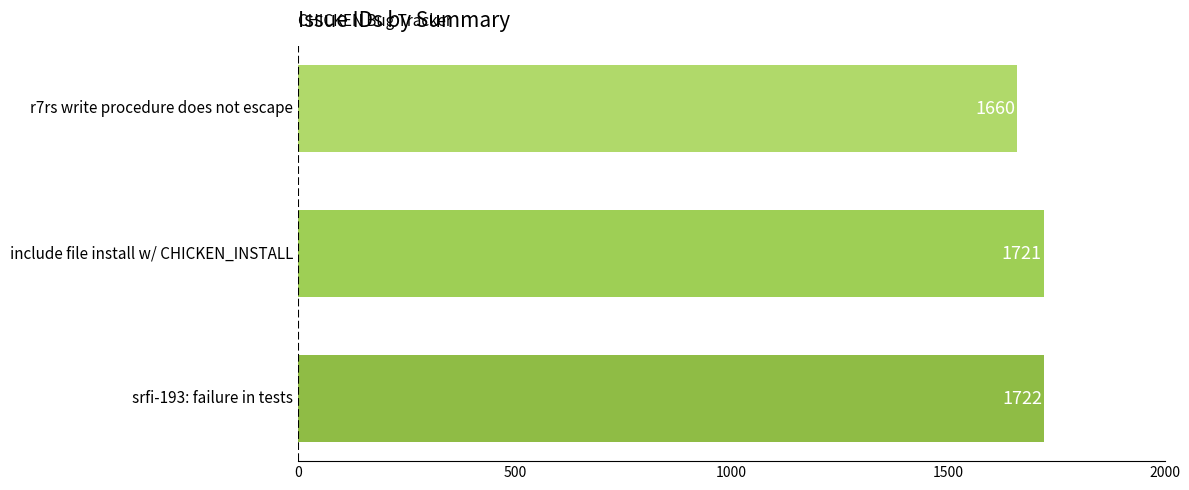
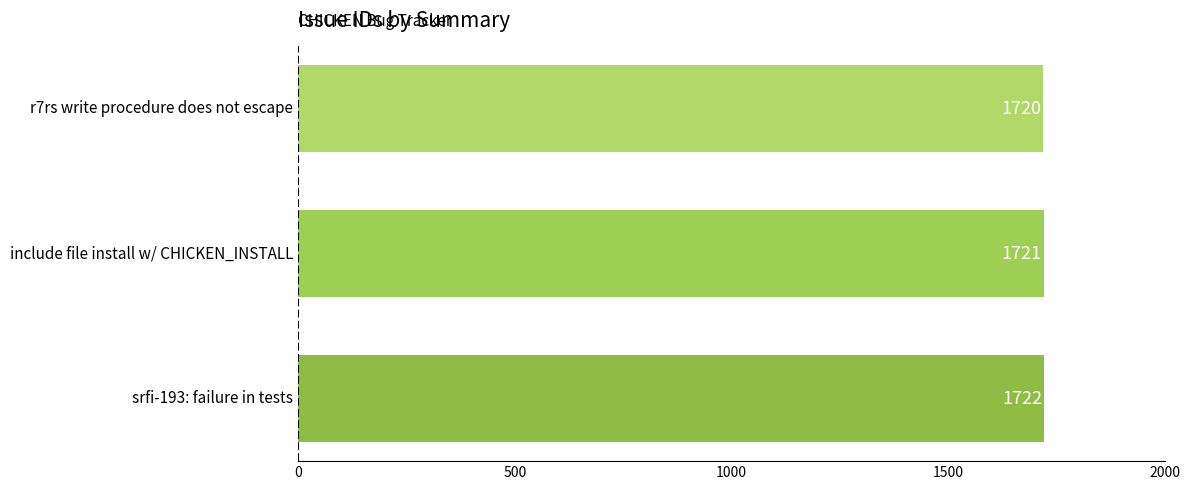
r7rs write procedure does not escape: 1660 -> 1720
